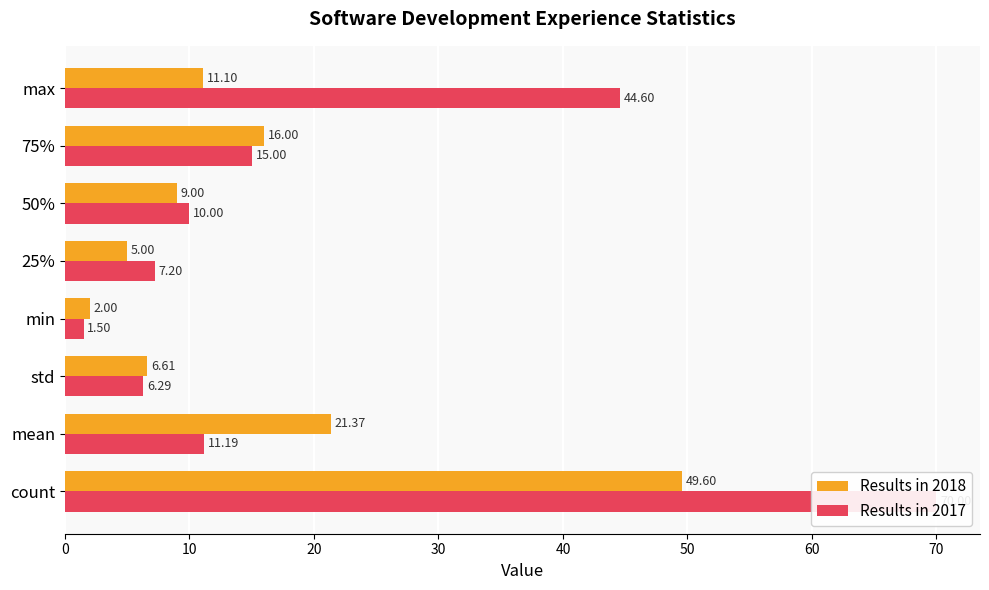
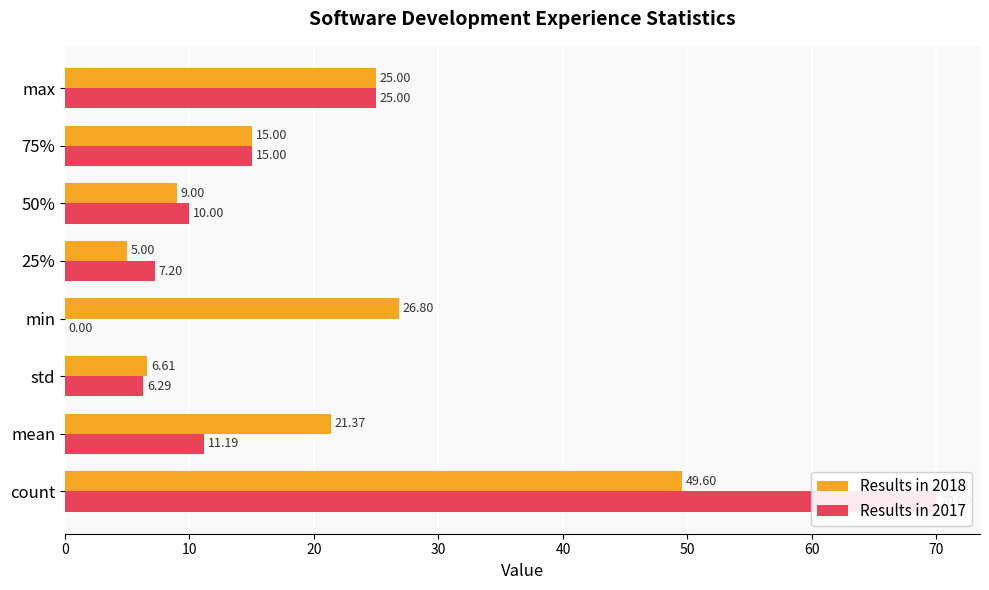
Results in 2018, max: 11.10 -> 25.00
Results in 2017, max: 44.60 -> 25.00
Results in 2018, 75%: 16.00 -> 15.00
Results in 2018, min: 2.00 -> 26.80
Results in 2017, min: 1.50 -> 0.00
